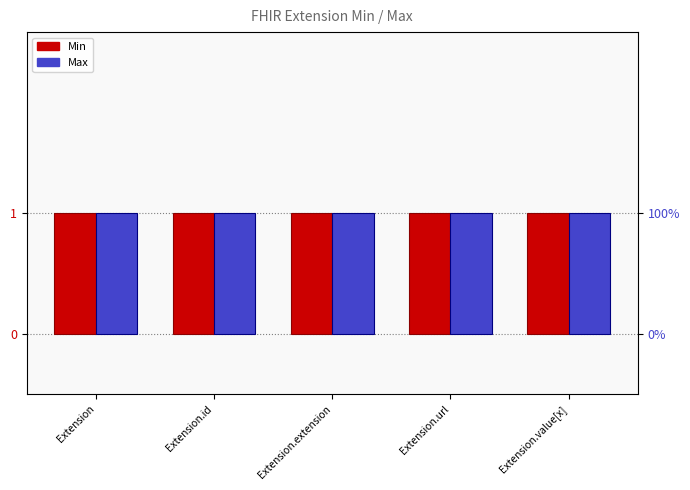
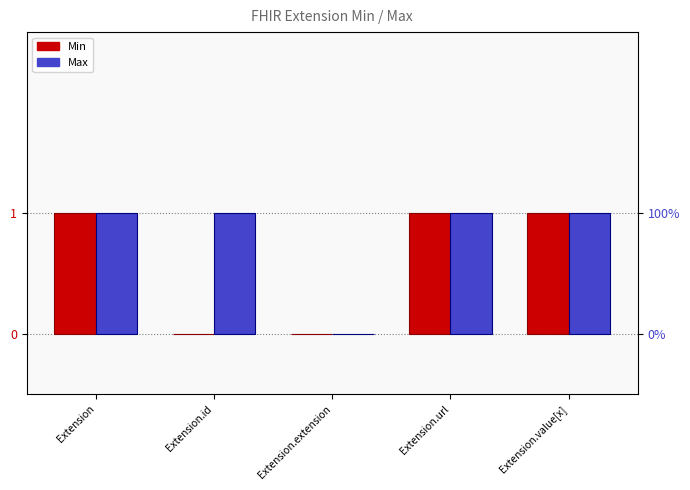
Min, Extension.id: 1 -> 0
Min, Extension.extension: 1 -> 0
Max, Extension.extension: 1 -> 0
